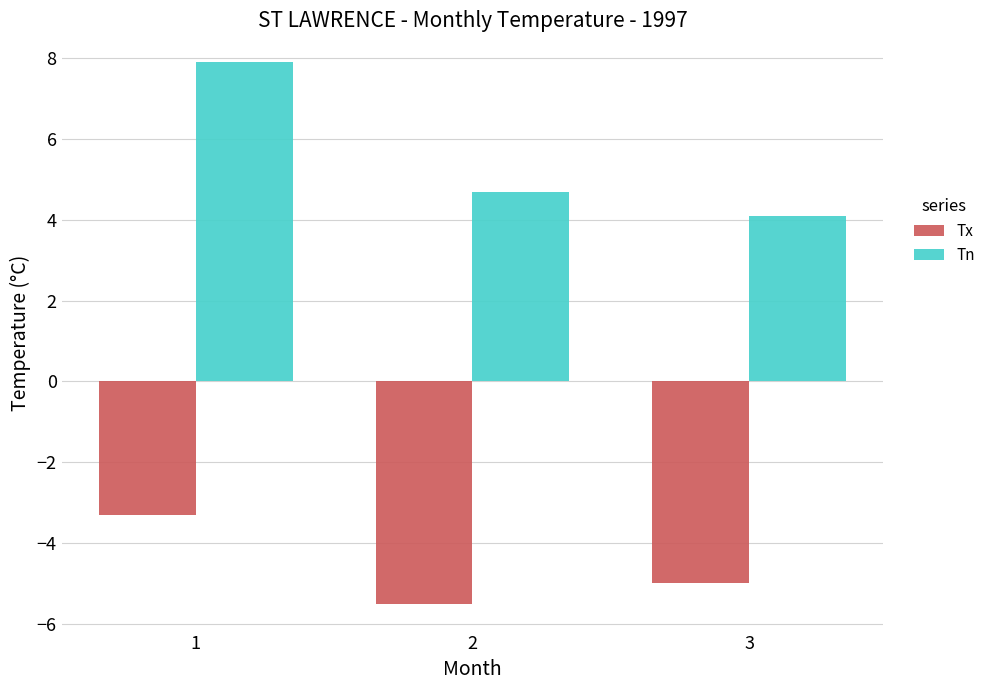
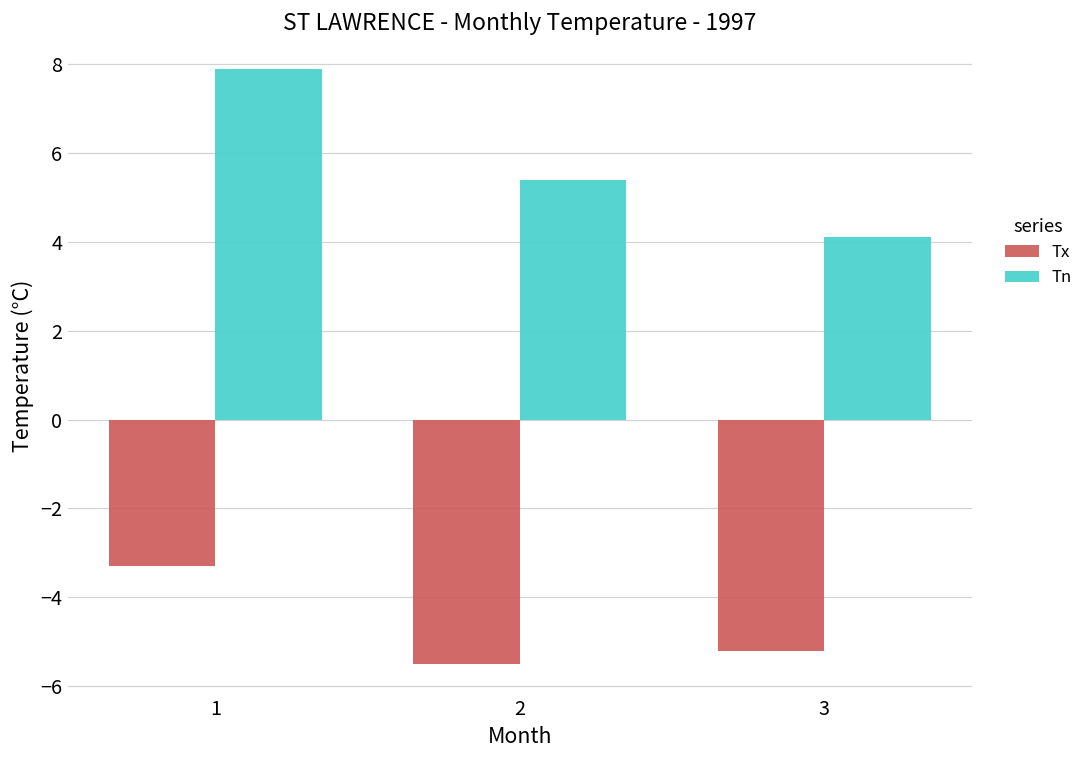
Tn, 2: 4.7 -> 5.4
Tx, 3: -5.0 -> -5.2
